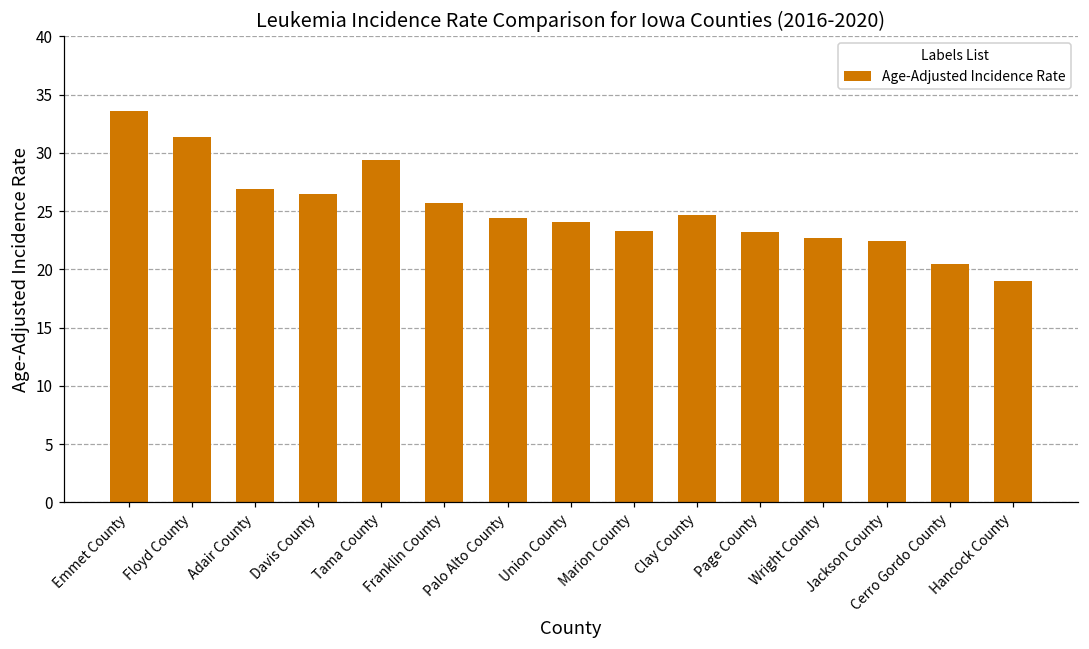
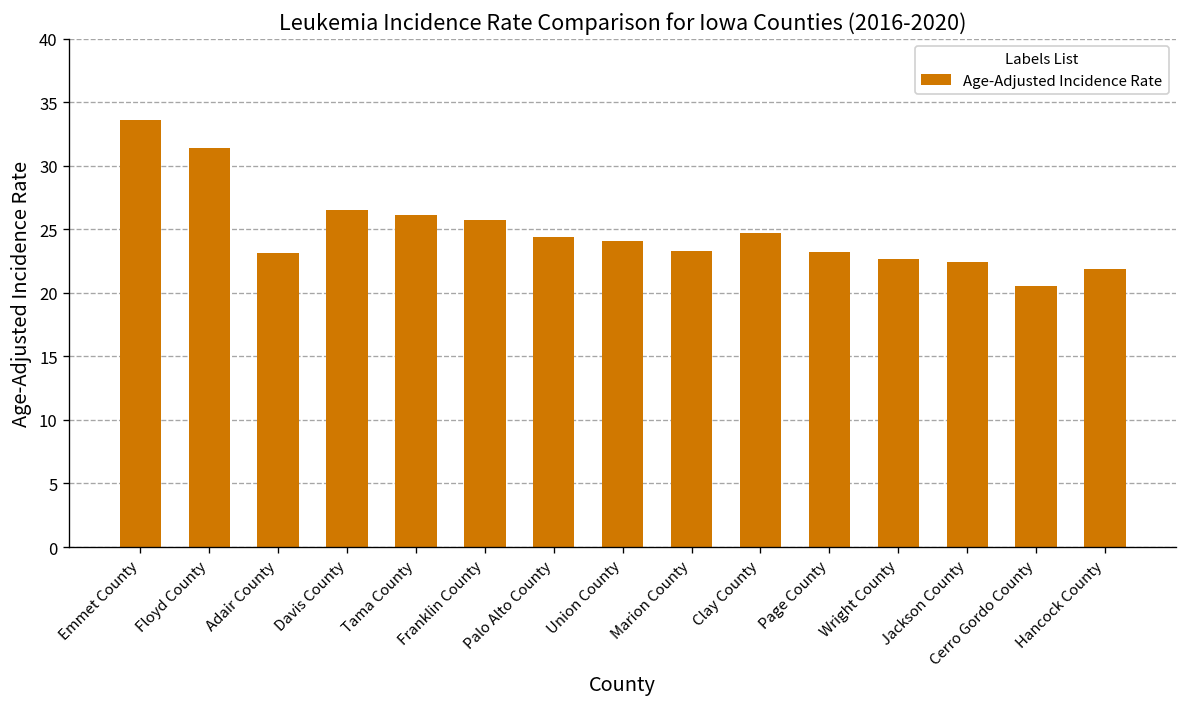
Adair County: 26.9 -> 23.1
Tama County: 29.4 -> 26.1
Hancock County: 19.0 -> 21.9
